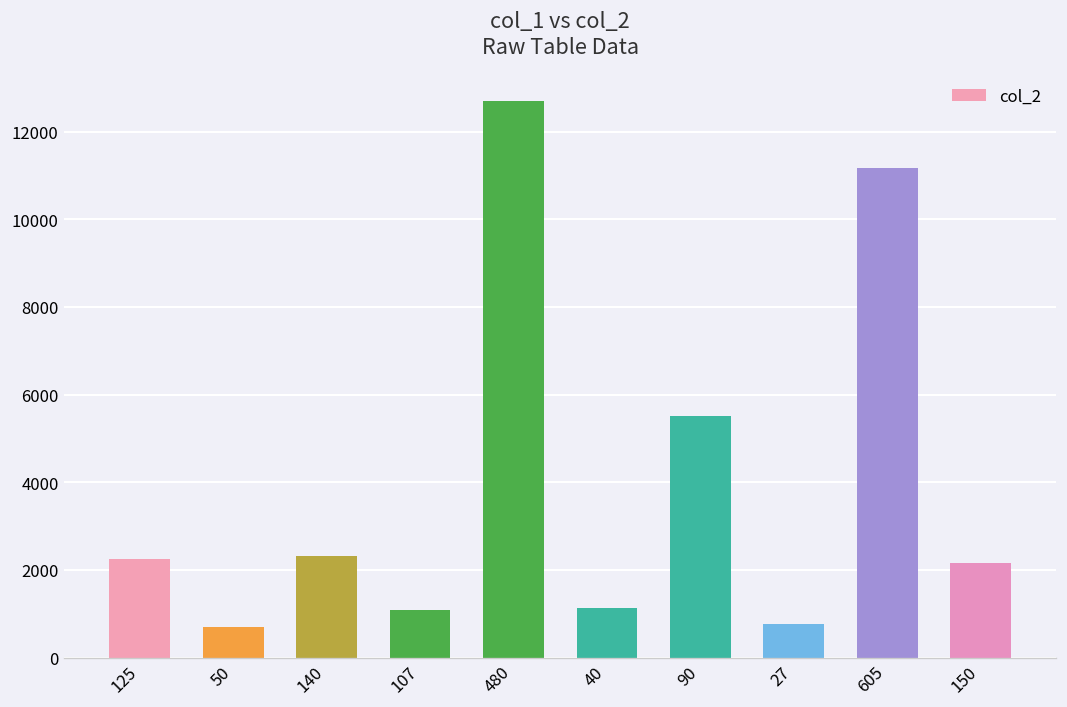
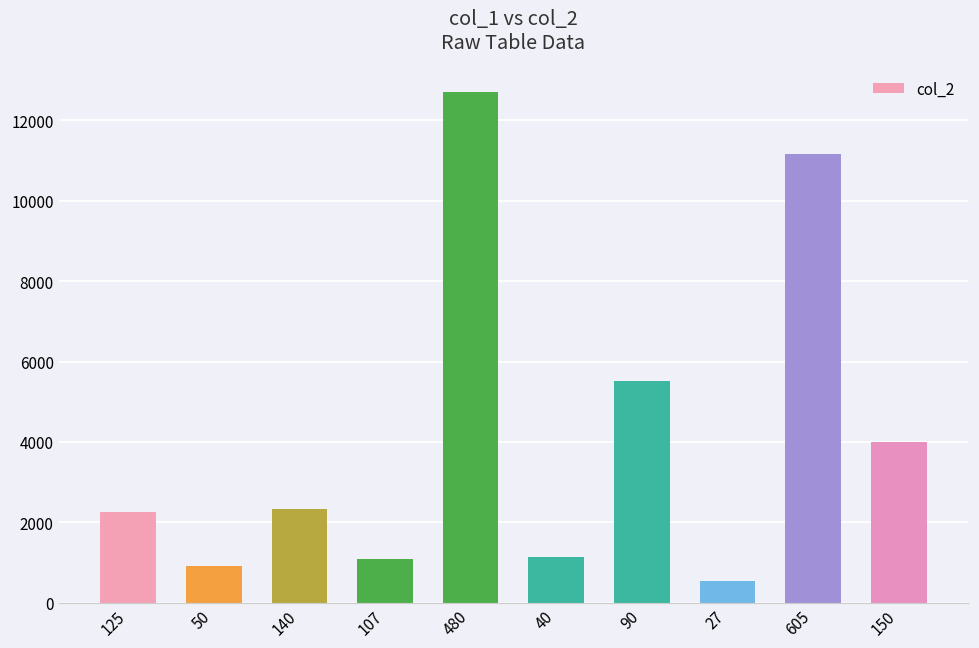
50: 700 -> 900
27: 800 -> 500
150: 2200 -> 4000
